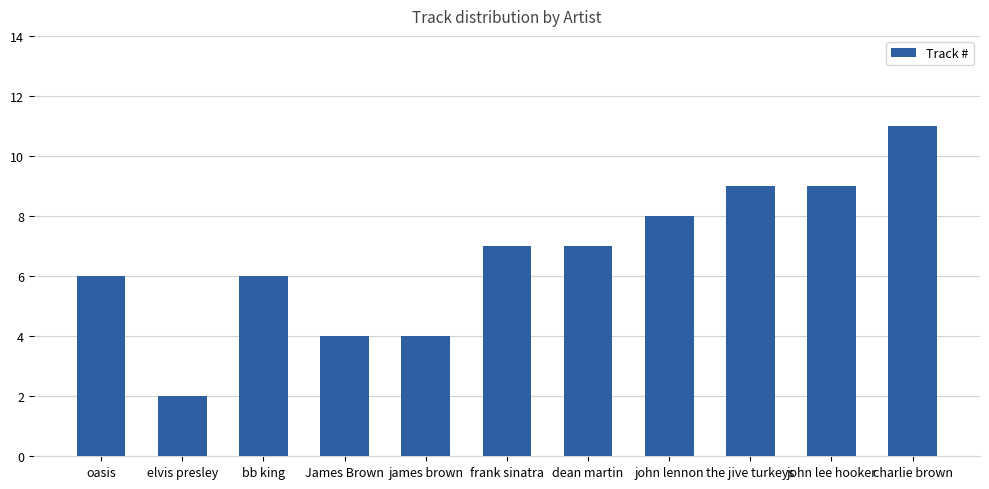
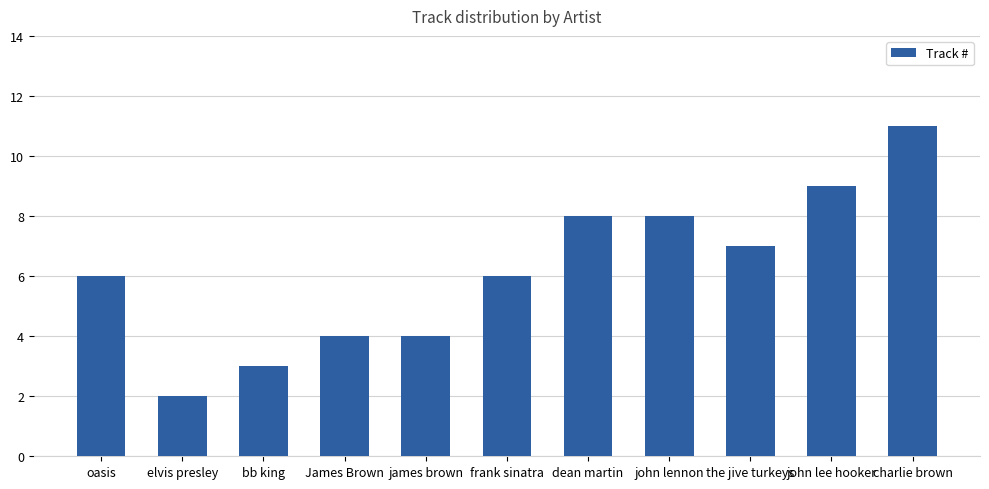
bb king: 6 -> 3
frank sinatra: 7 -> 6
dean martin: 7 -> 8
the jive turkeys: 9 -> 7
